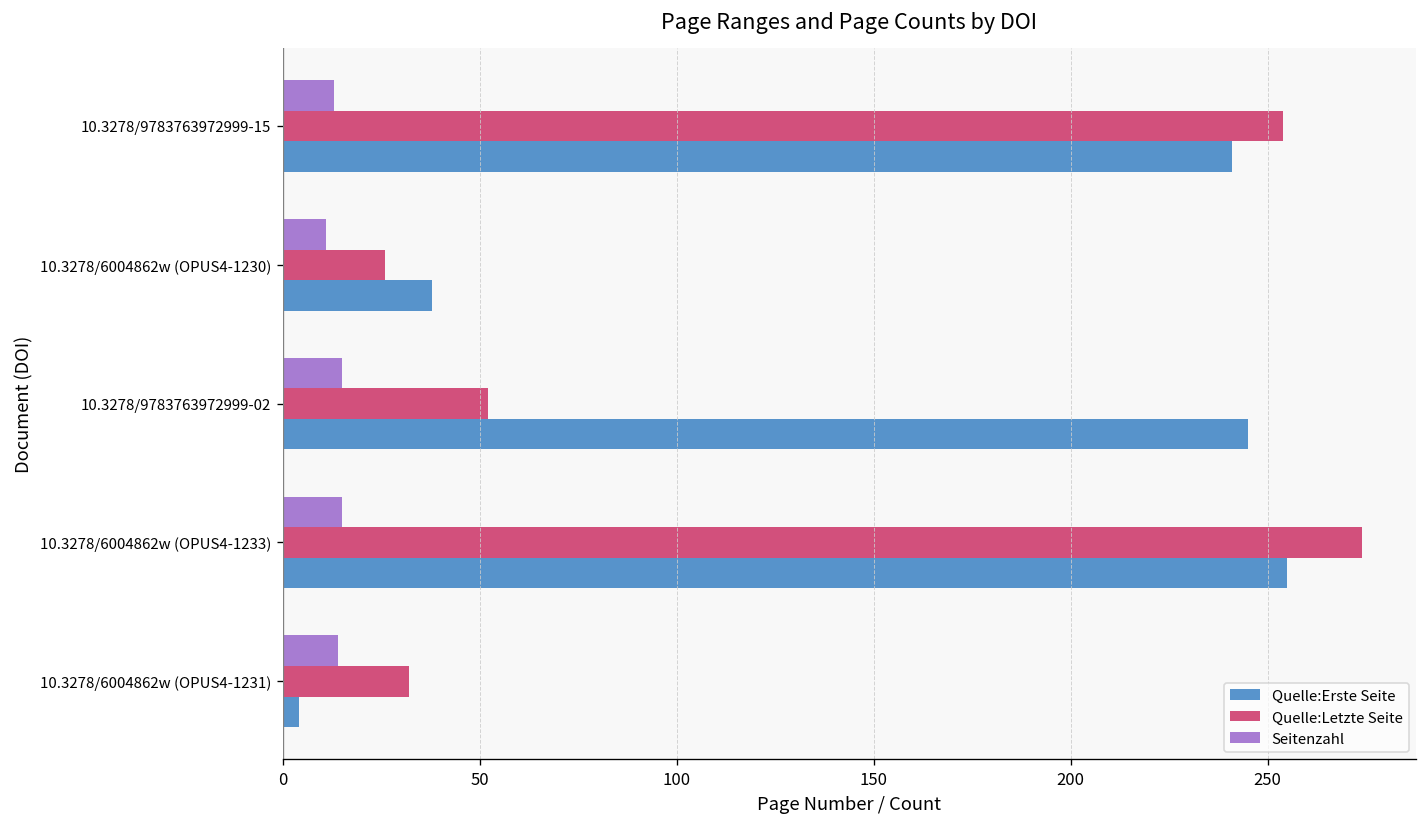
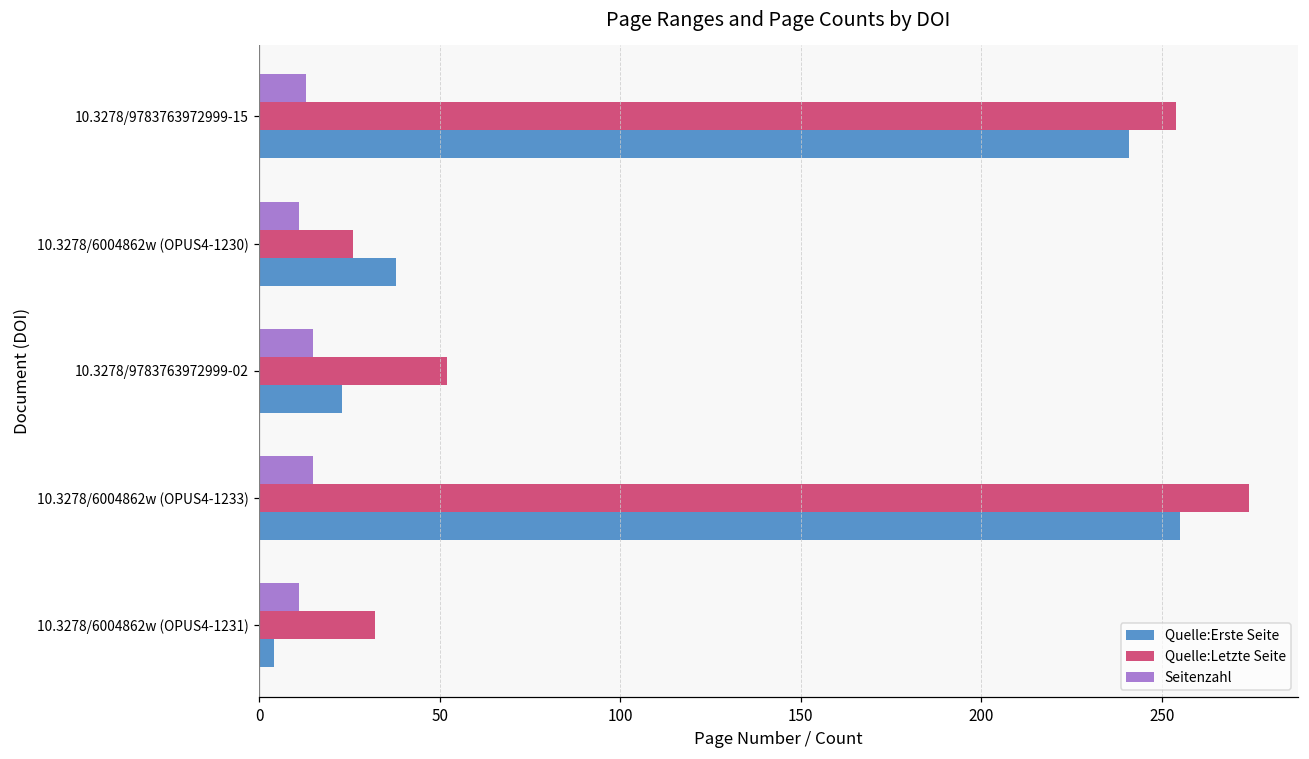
Quelle:Erste Seite, 10.3278/9783763972999-02: 245 -> 23
Seitenzahl, 10.3278/6004862w (OPUS4-1231): 14 -> 11
